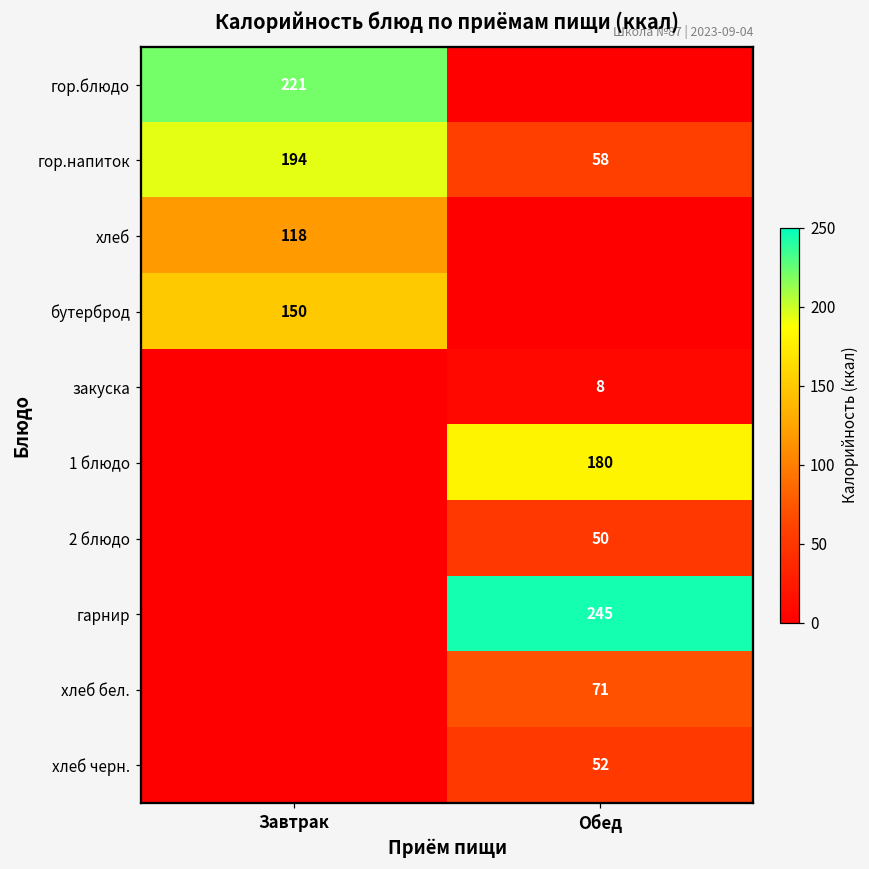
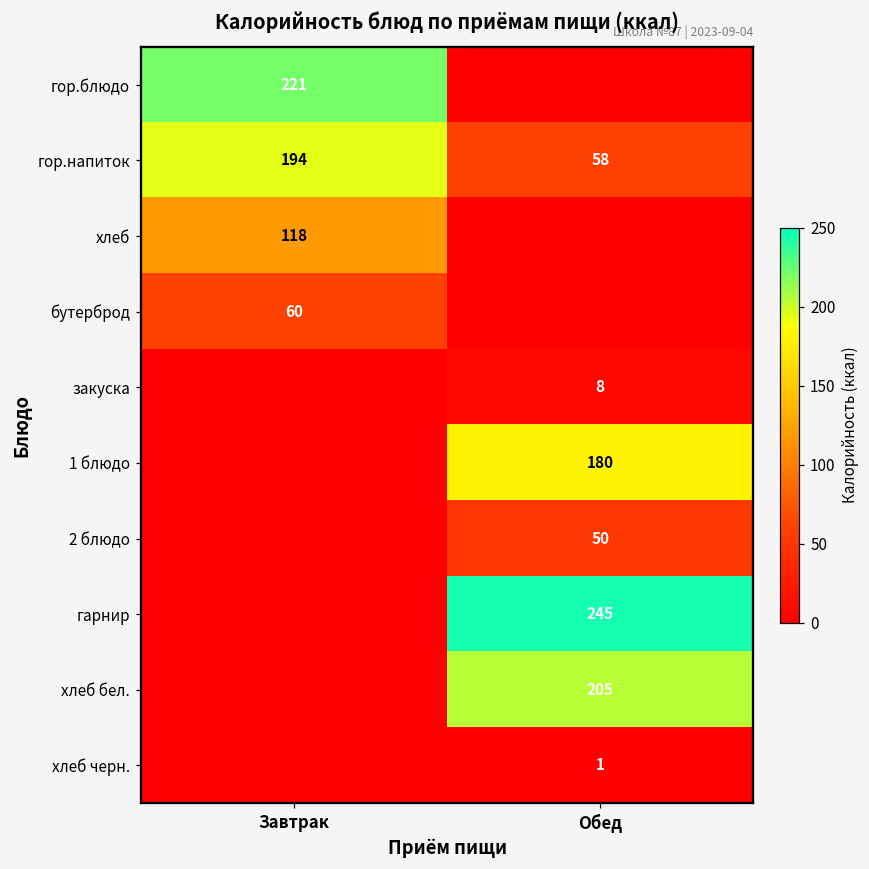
бутерброд, Завтрак: 150 -> 60
хлеб бел., Обед: 71 -> 205
хлеб черн., Обед: 52 -> 1
